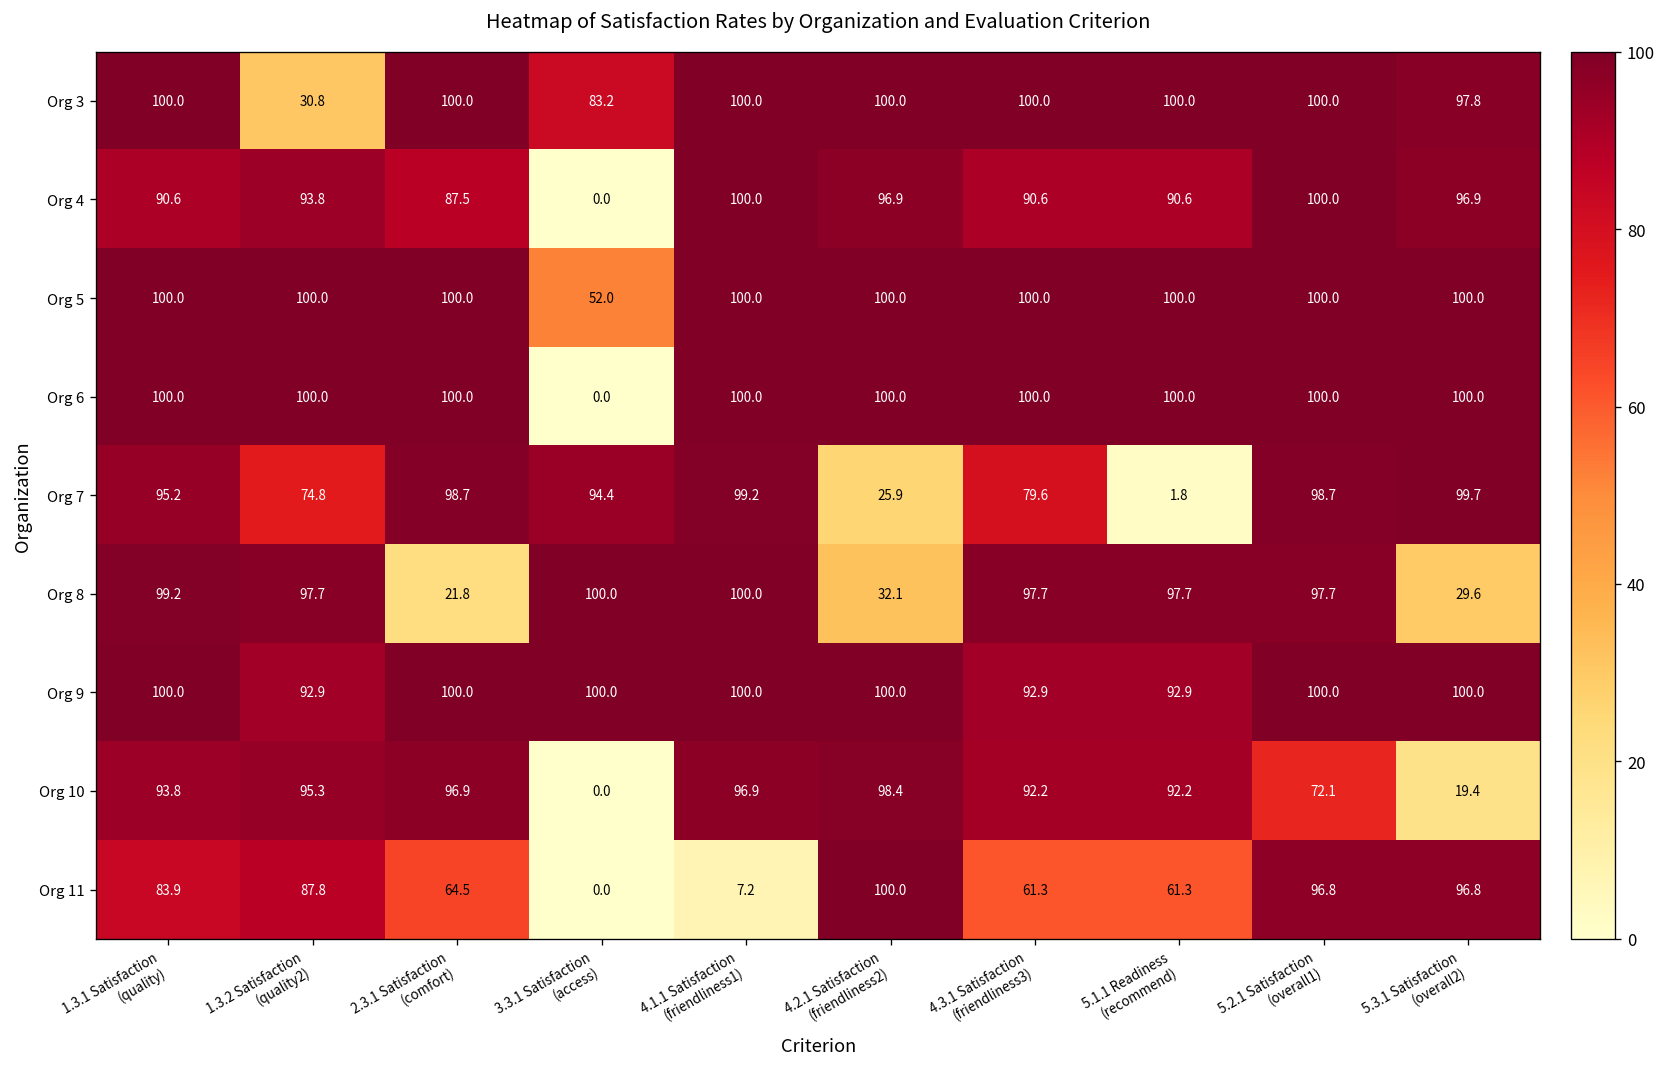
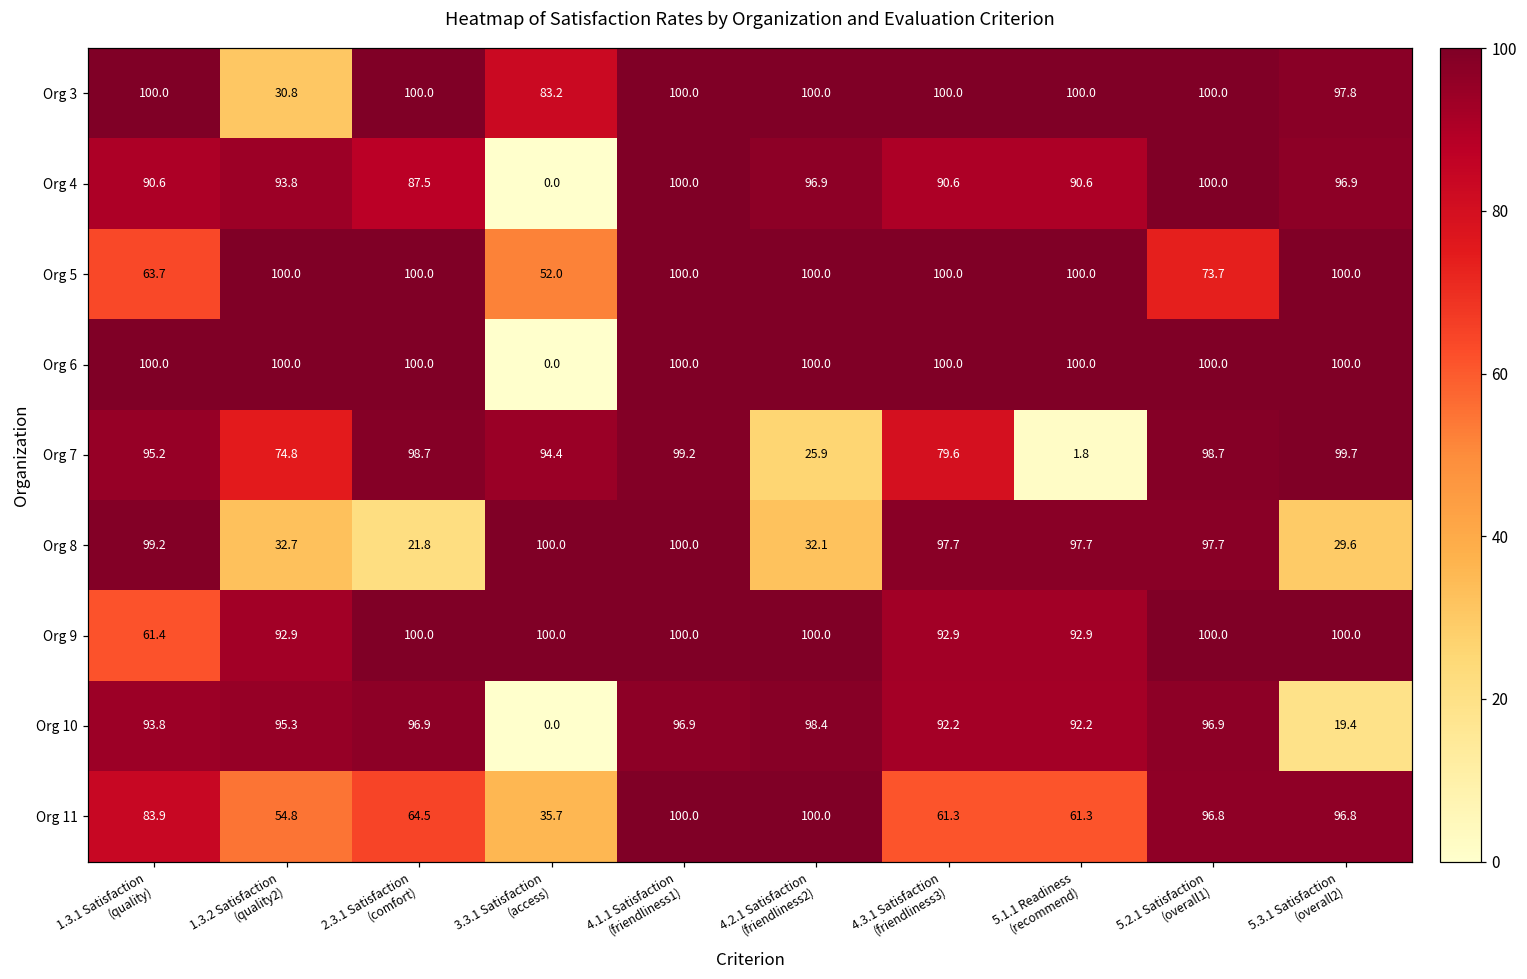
Org 5, 1.3.1 Satisfaction (quality): 100.0 -> 63.7
Org 5, 5.2.1 Satisfaction (overall1): 100.0 -> 73.7
Org 8, 1.3.2 Satisfaction (quality2): 97.7 -> 32.7
Org 9, 1.3.1 Satisfaction (quality): 100.0 -> 61.4
Org 10, 5.2.1 Satisfaction (overall1): 72.1 -> 96.9
Org 11, 1.3.2 Satisfaction (quality2): 87.8 -> 54.8
Org 11, 3.3.1 Satisfaction (access): 0.0 -> 35.7
Org 11, 4.1.1 Satisfaction (friendliness1): 7.2 -> 100.0
